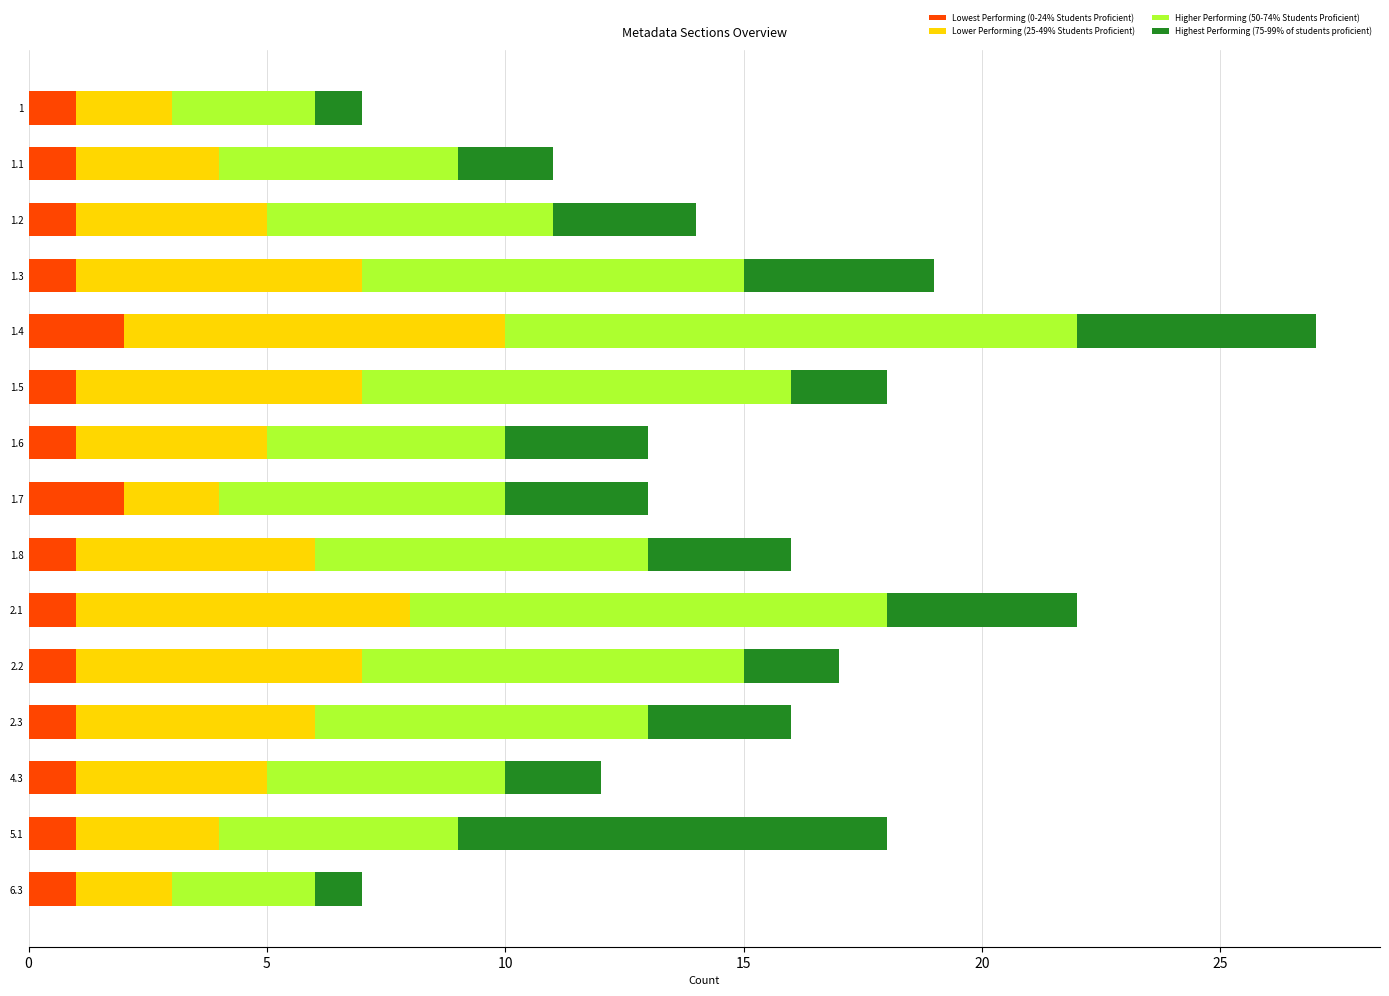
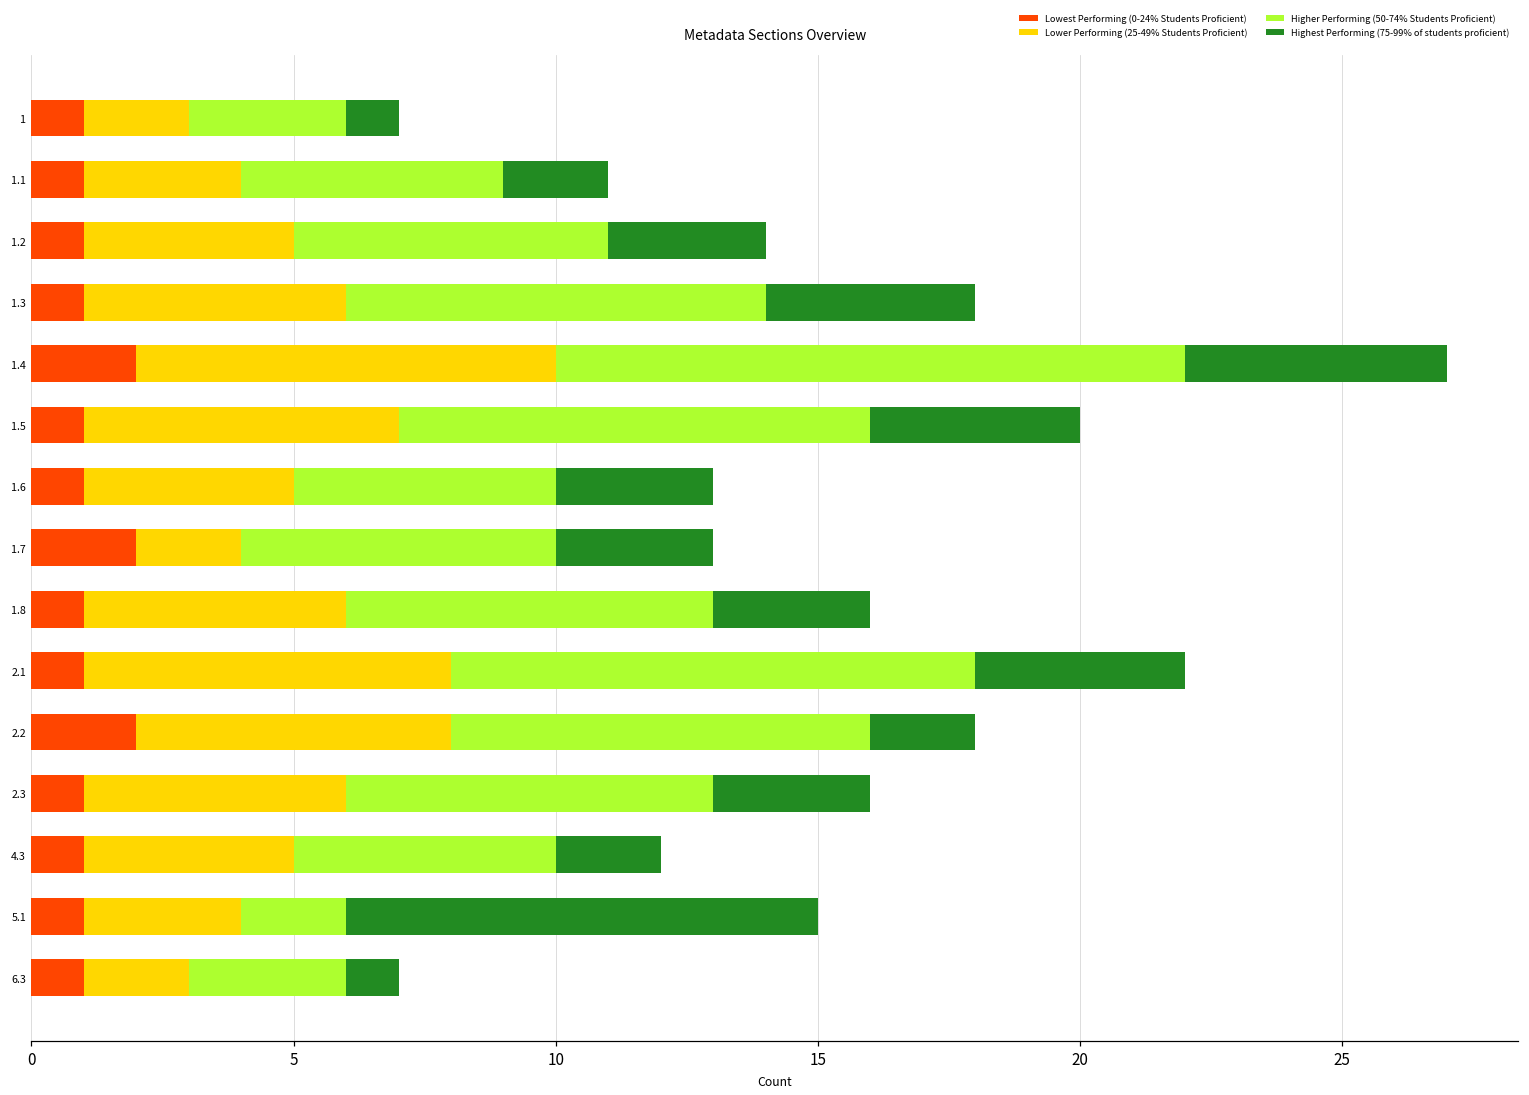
Lower Performing (25-49% Students Proficient), 1.3: 6 -> 5
Highest Performing (75-99% of students proficient), 1.5: 2 -> 4
Lowest Performing (0-24% Students Proficient), 2.2: 1 -> 2
Higher Performing (50-74% Students Proficient), 5.1: 5 -> 2
